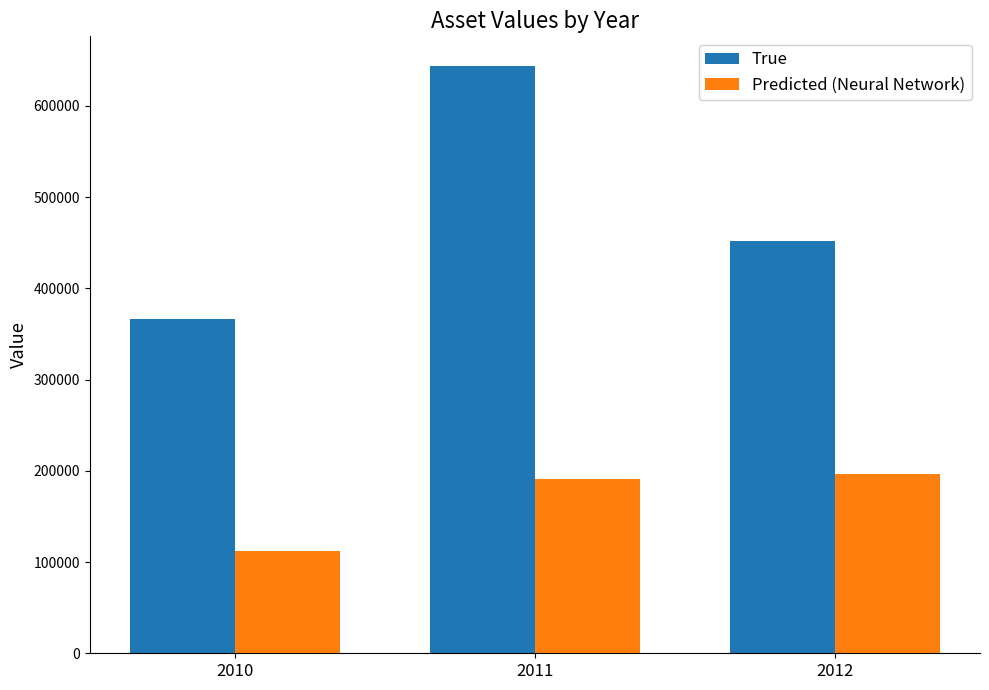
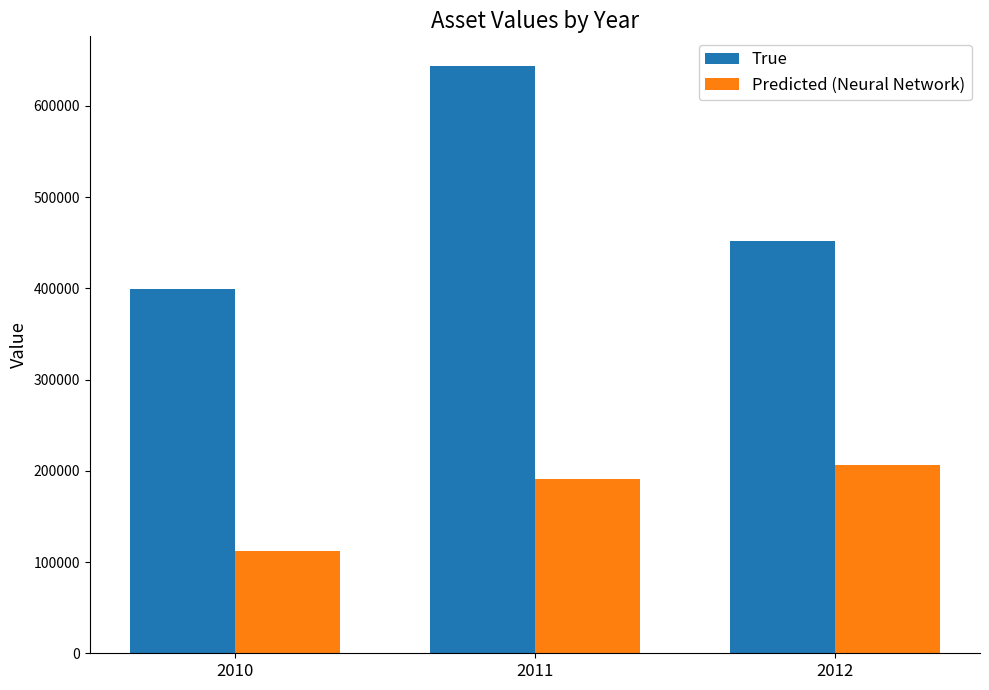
True, 2010: 370000 -> 400000
Predicted (Neural Network), 2012: 200000 -> 210000
